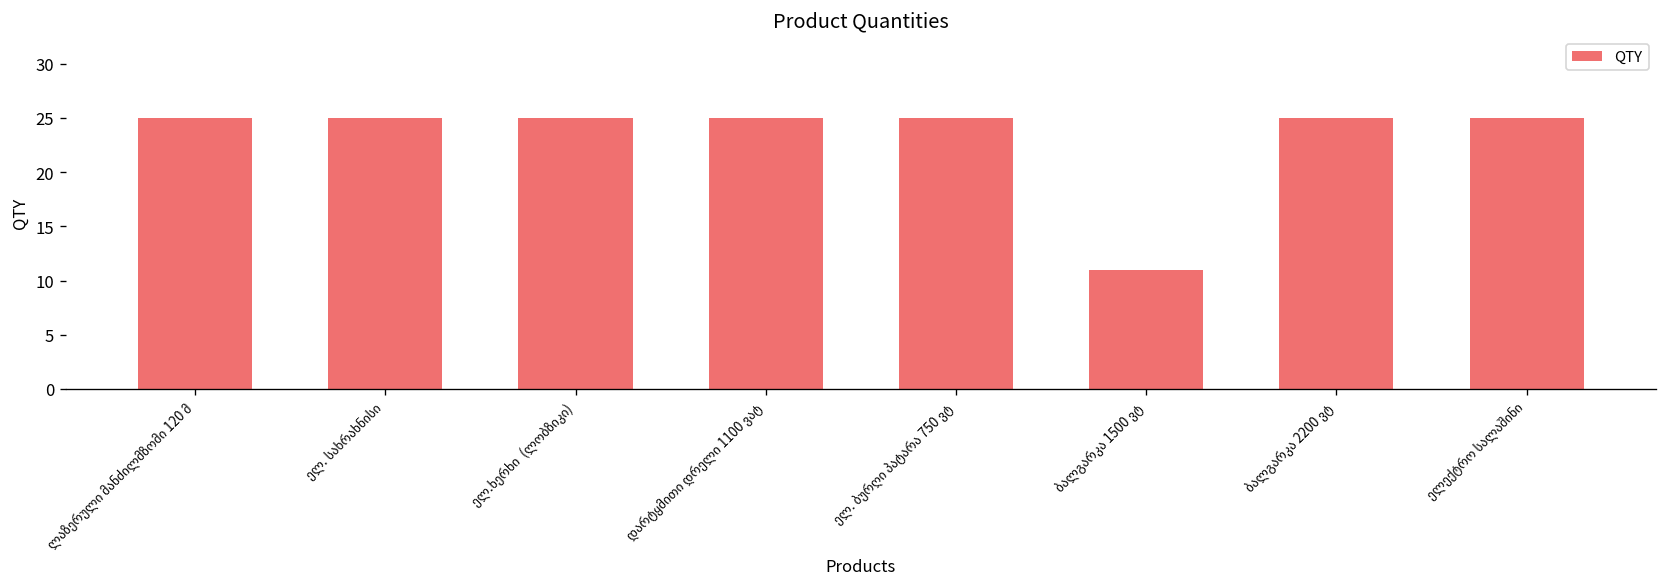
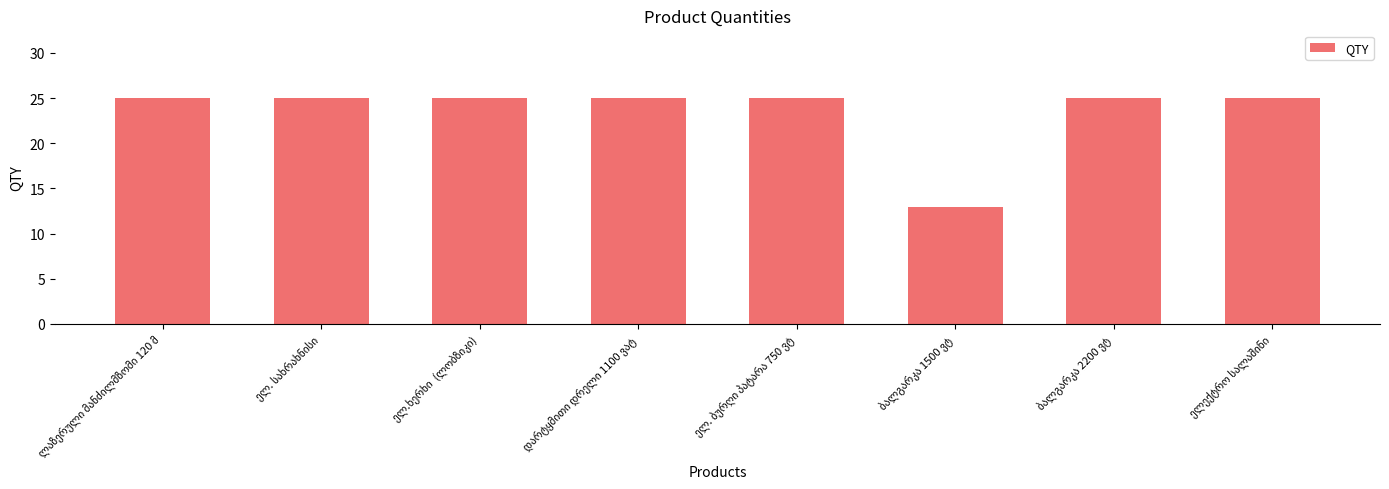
ბალგარკა 1500 ვტ: 11 -> 13
